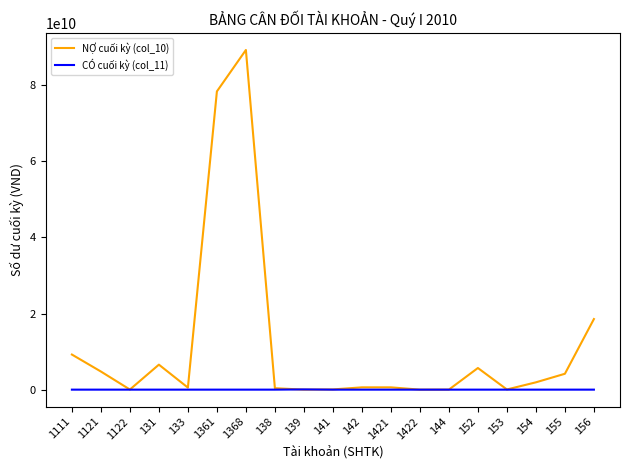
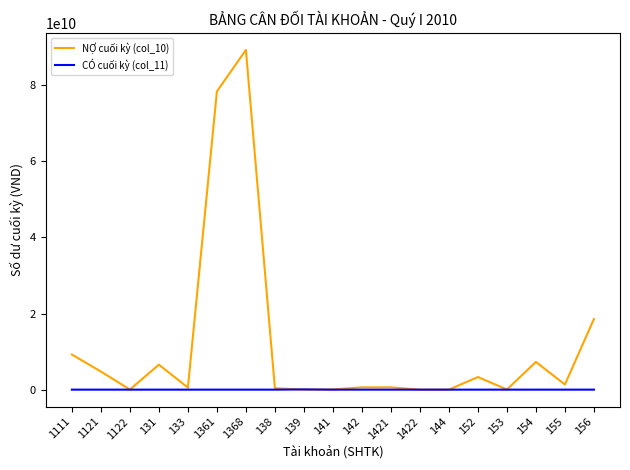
NỢ cuối kỳ (col_10), 152: 6000000000 -> 3000000000
NỢ cuối kỳ (col_10), 154: 2000000000 -> 7000000000
NỢ cuối kỳ (col_10), 155: 4000000000 -> 1000000000
